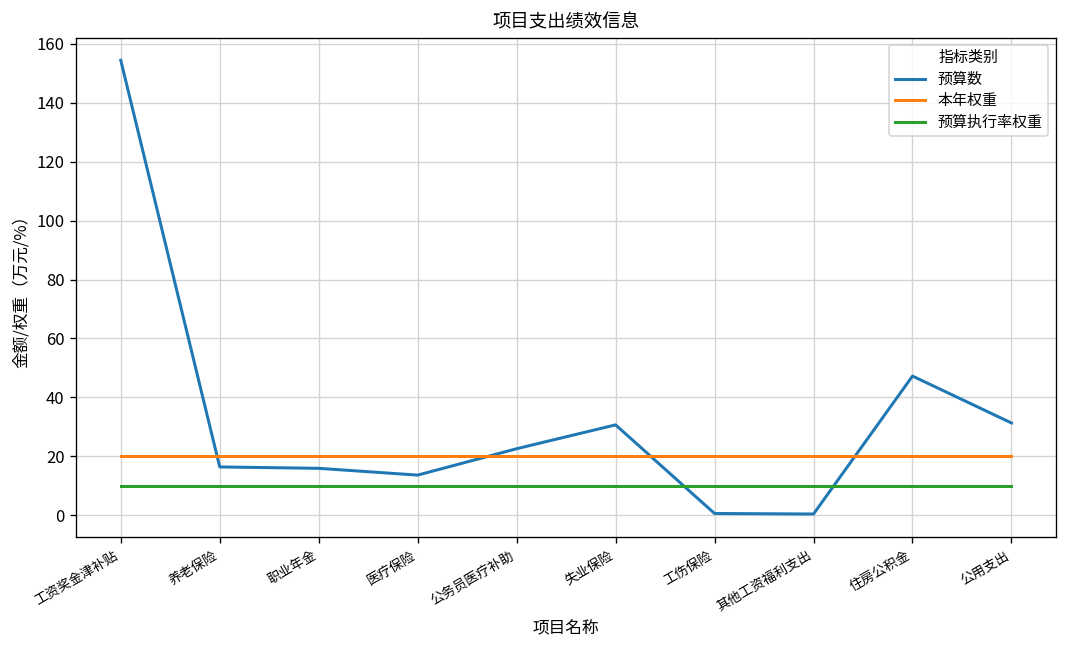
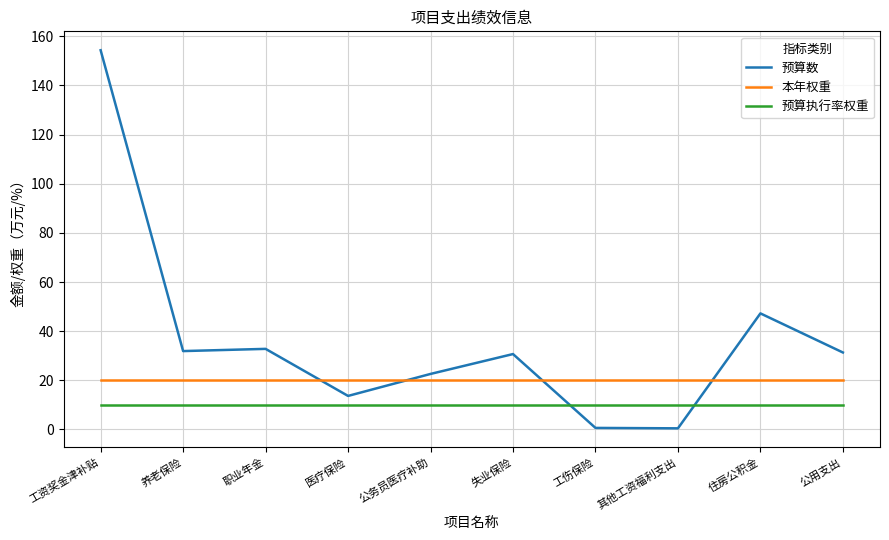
预算数, 养老保险: 16 -> 32
预算数, 职业年金: 16 -> 33
